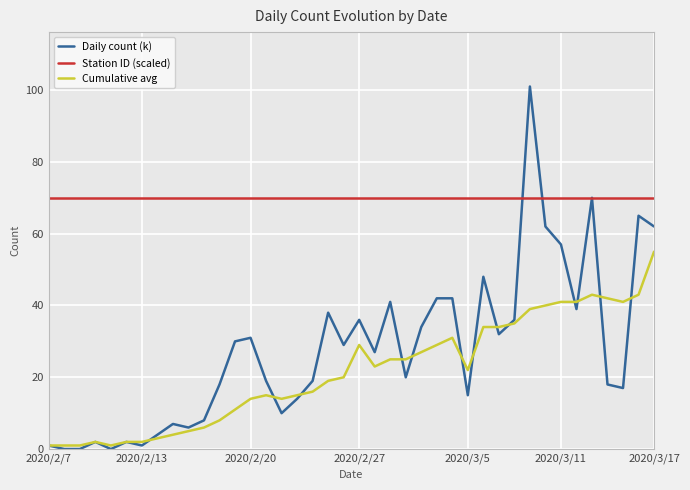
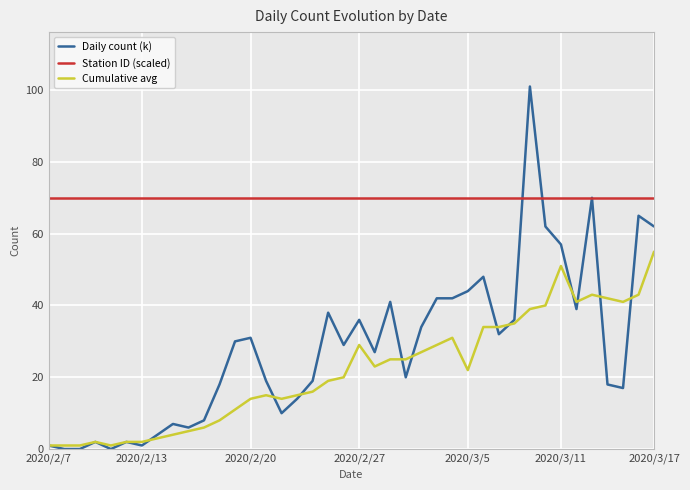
Daily count (k), 2020/3/5: 15 -> 44
Cumulative avg, 2020/3/11: 41 -> 51
